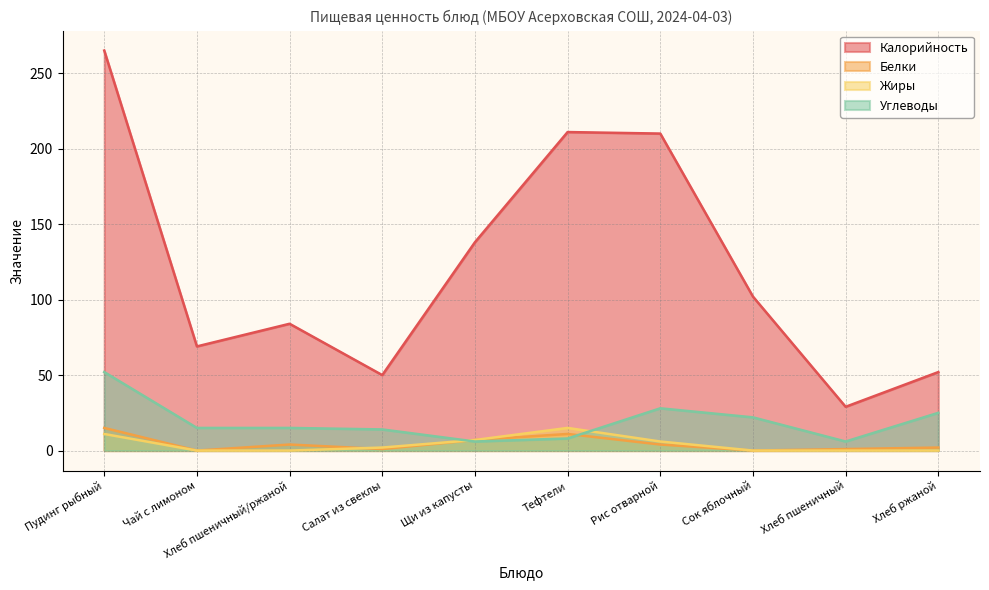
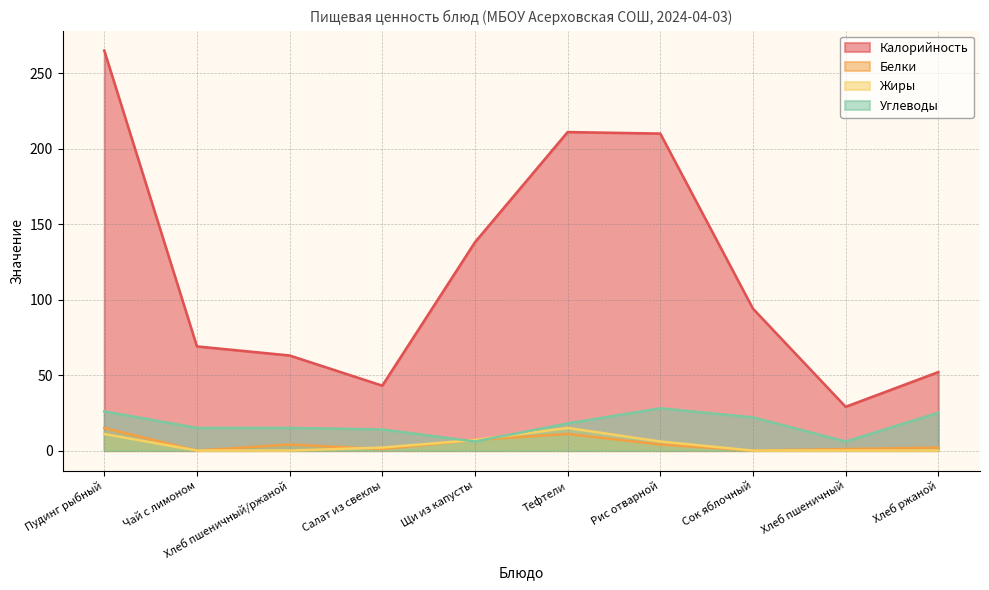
Углеводы, Пудинг рыбный: 52 -> 26
Калорийность, Хлеб пшеничный/ржаной: 84 -> 63
Калорийность, Салат из свеклы: 50 -> 43
Углеводы, Тефтели: 8 -> 18
Калорийность, Сок яблочный: 102 -> 94
